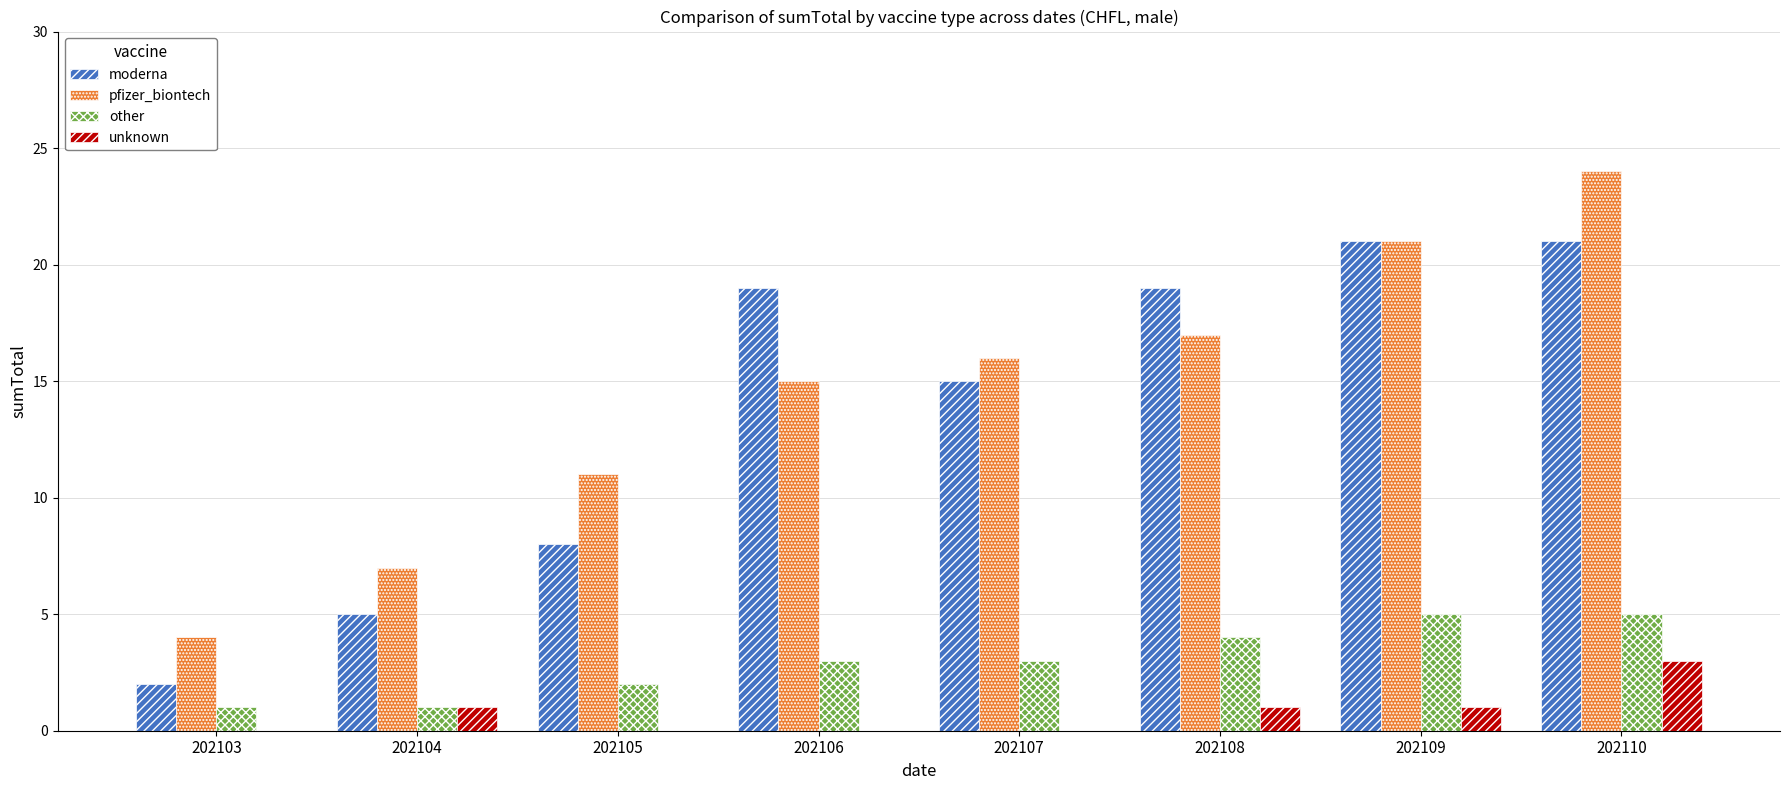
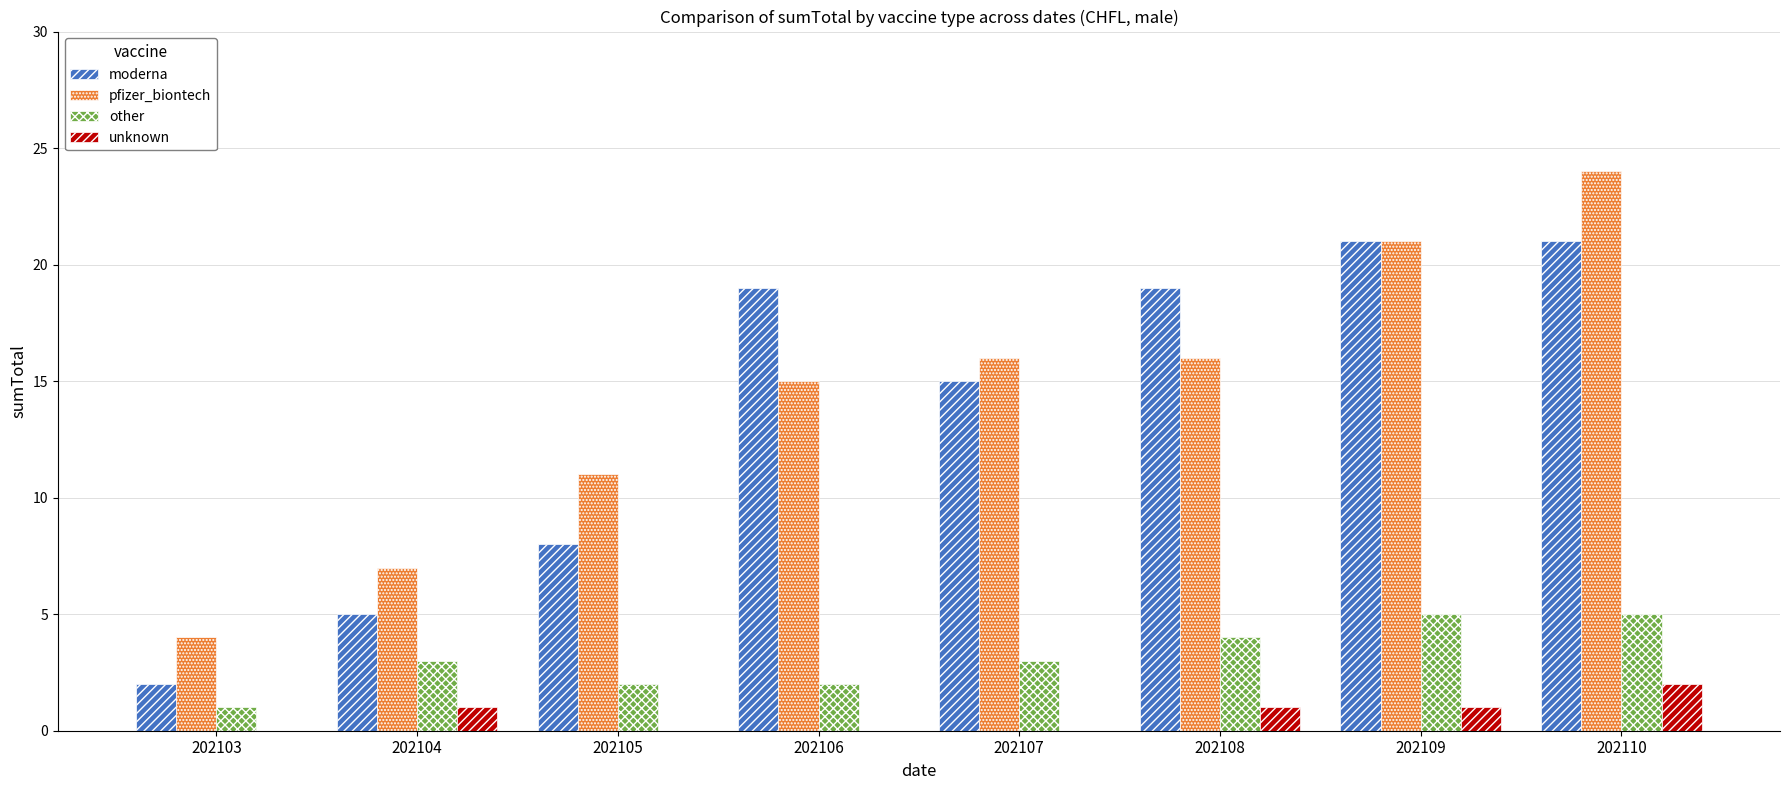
other, 202104: 1 -> 3
other, 202106: 3 -> 2
pfizer_biontech, 202108: 17 -> 16
unknown, 202110: 3 -> 2
